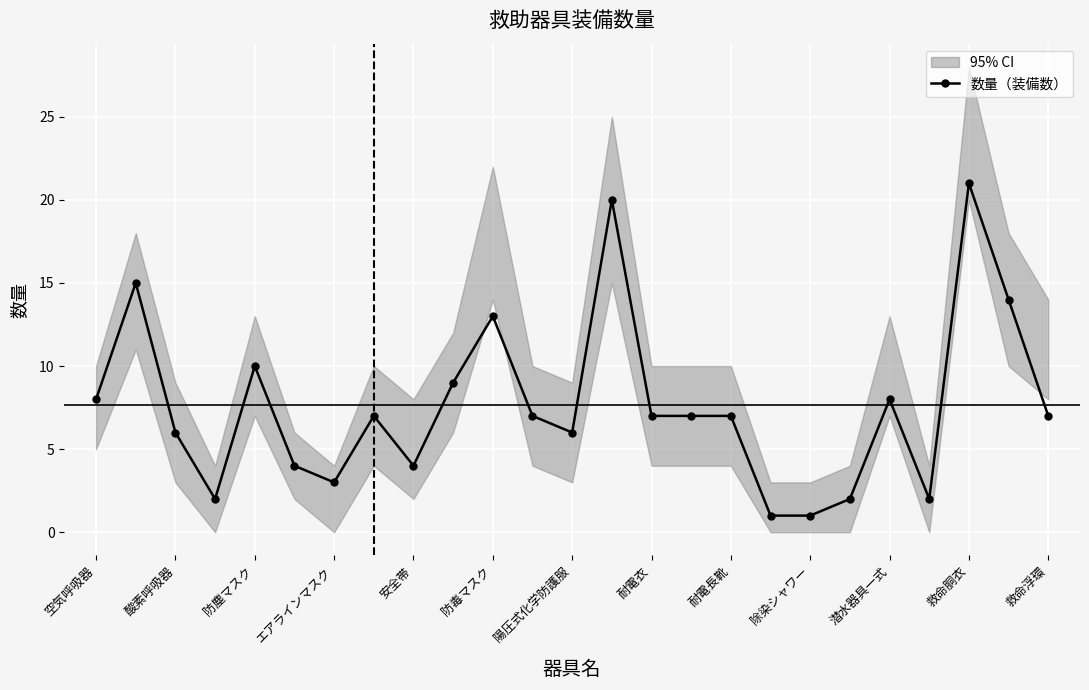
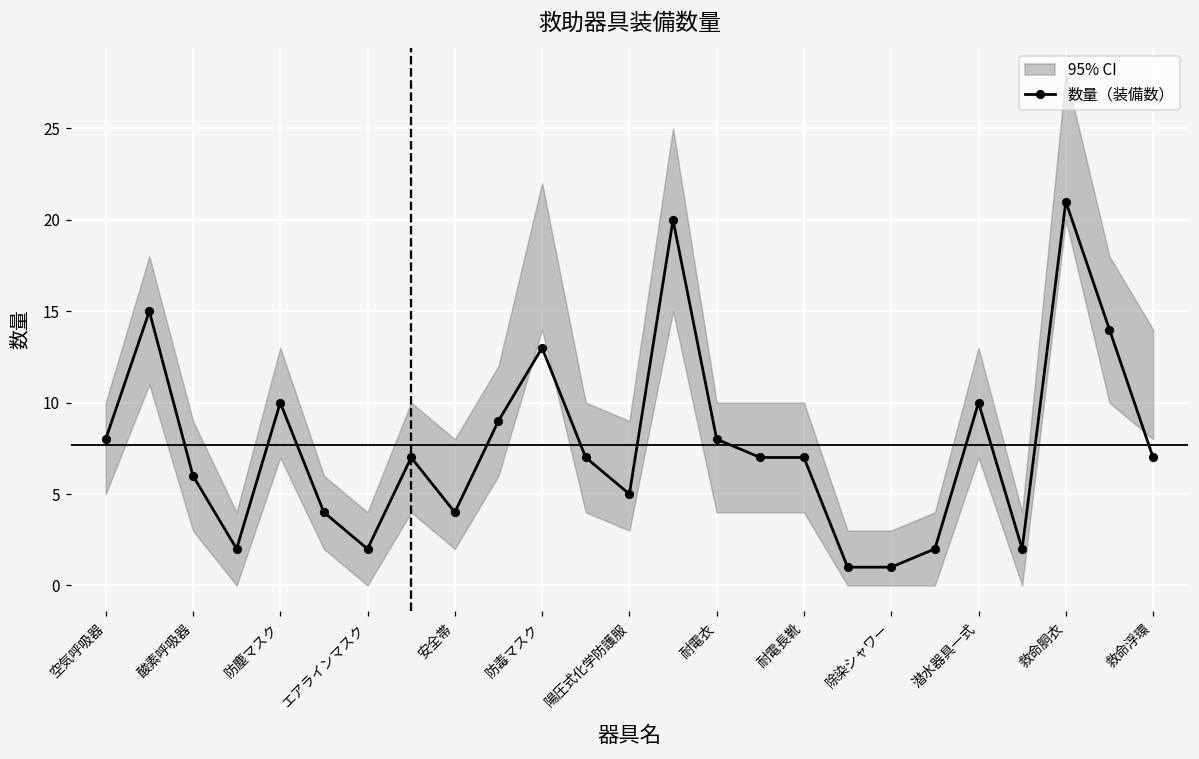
数量（装備数）, エアラインマスク: 3 -> 2
数量（装備数）, 陽圧式化学防護服: 6 -> 5
数量（装備数）, 耐電衣: 7 -> 8
数量（装備数）, 潜水器具一式: 8 -> 10
